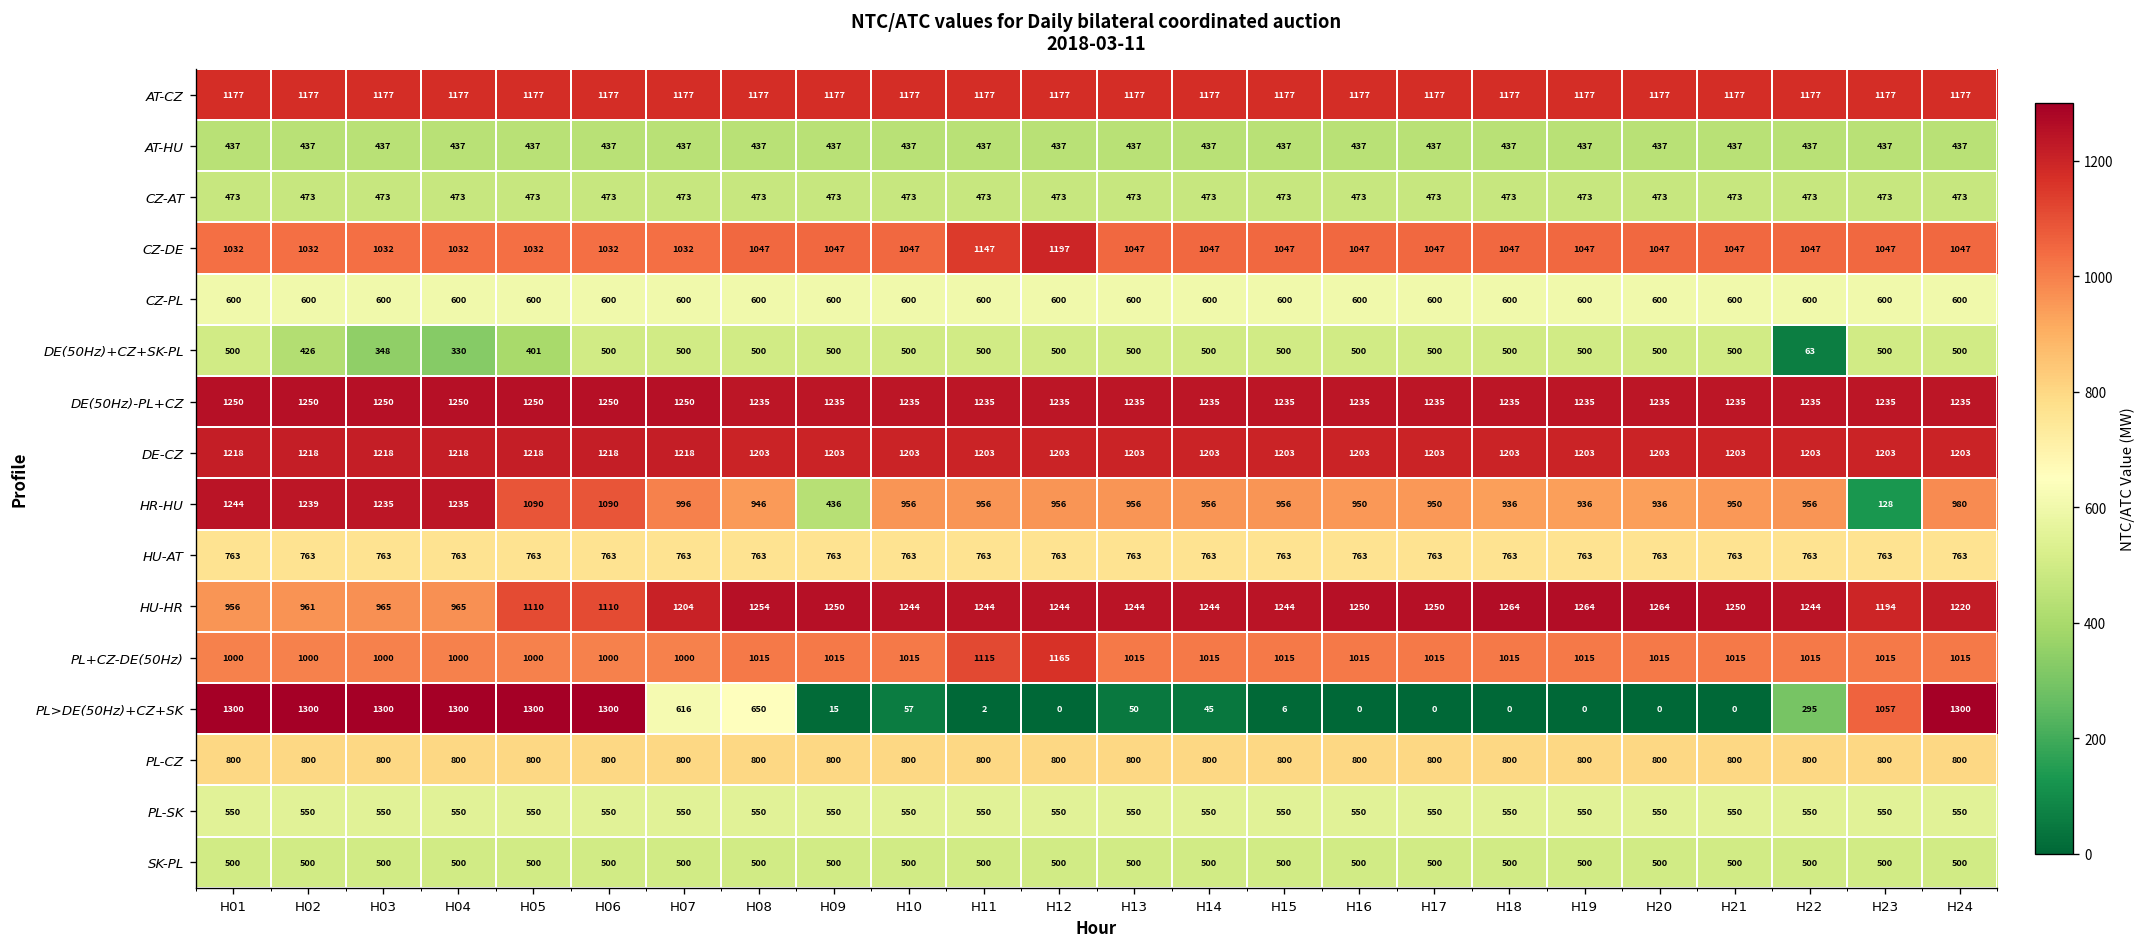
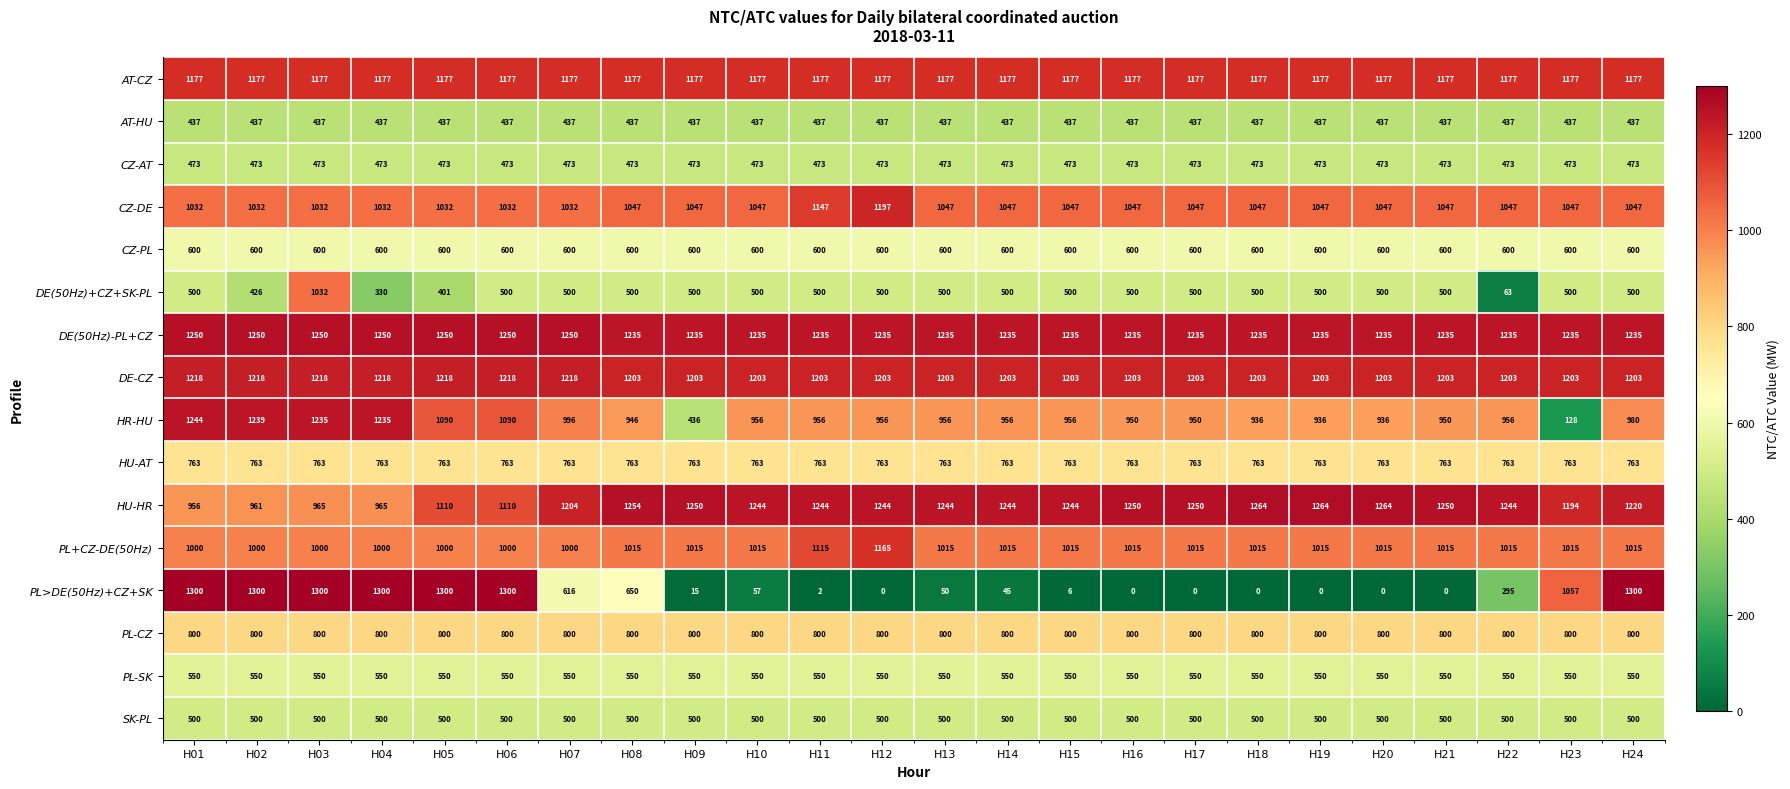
DE(50Hz)+CZ+SK-PL, H03: 348 -> 1032
